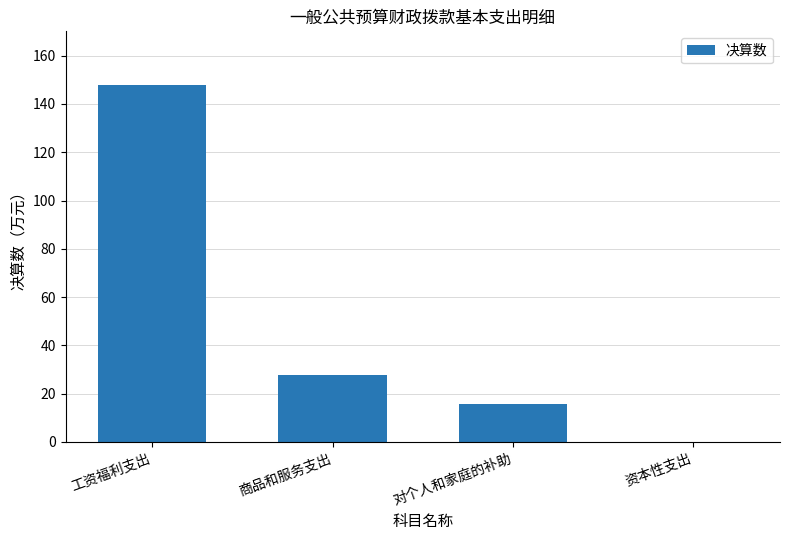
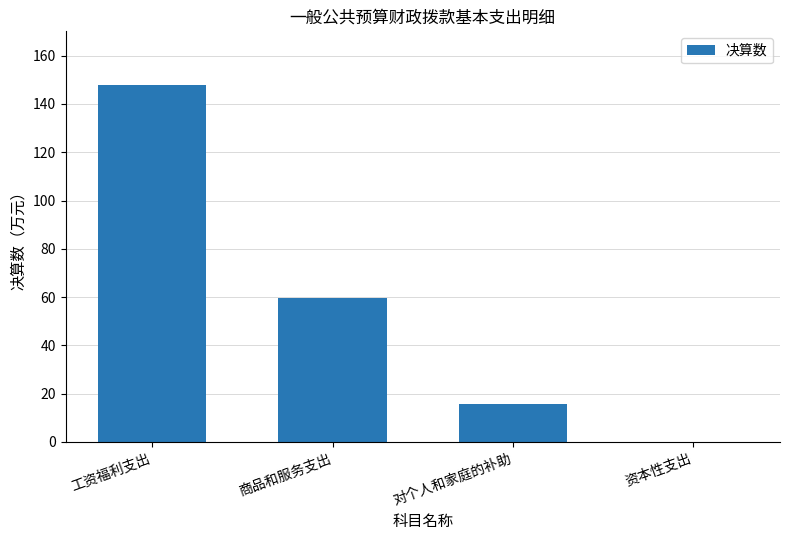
商品和服务支出: 28 -> 60
